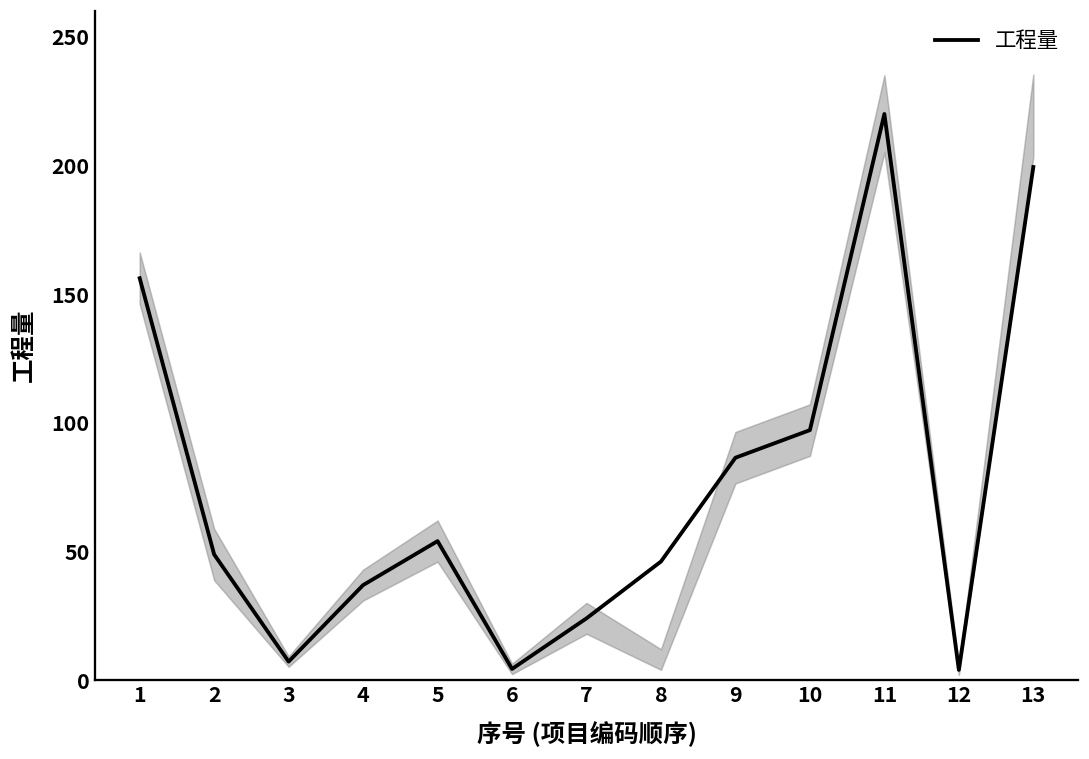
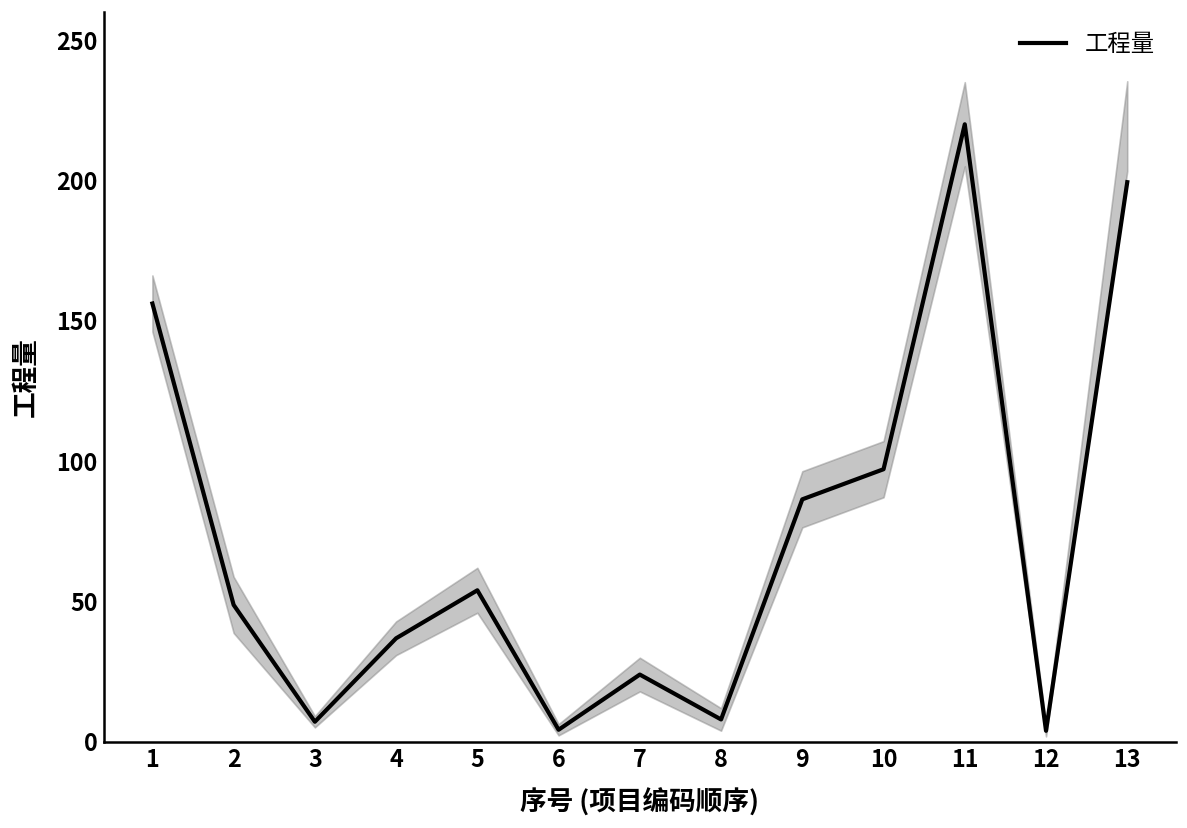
工程量, 8: 46 -> 8
